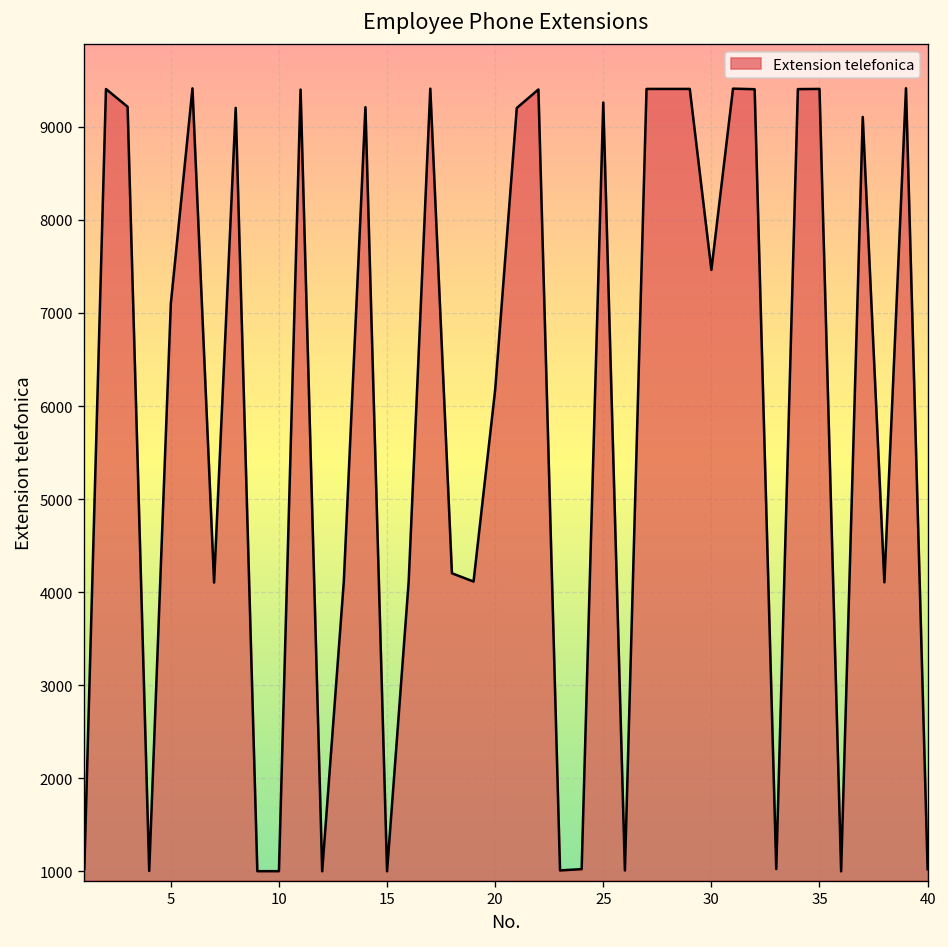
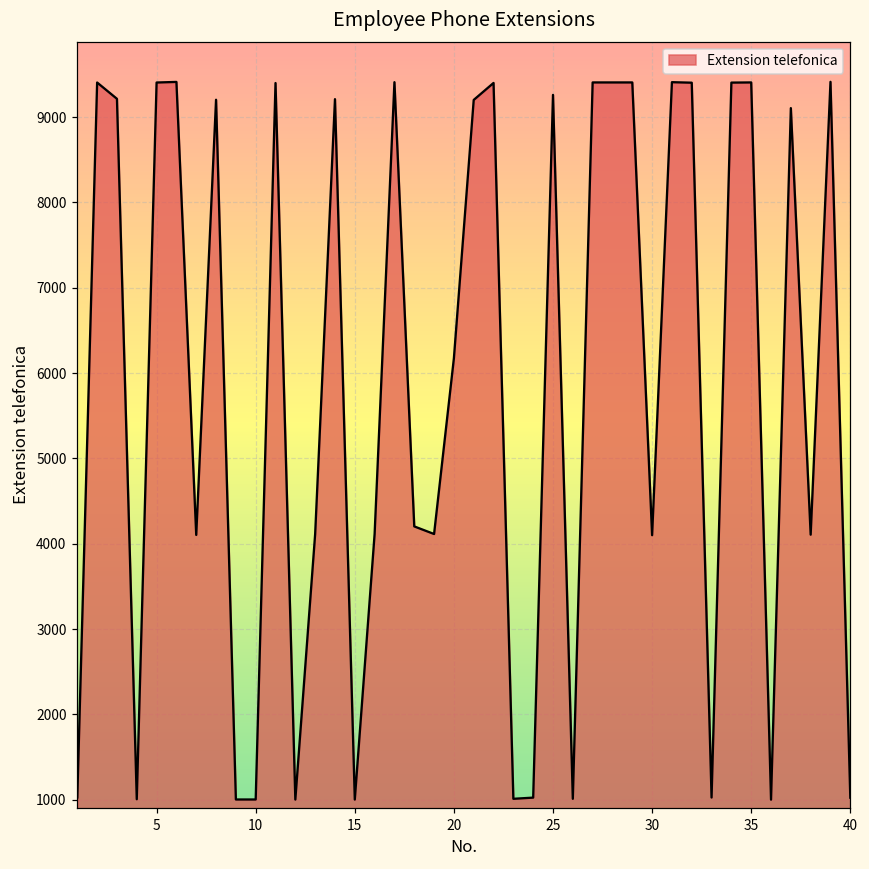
5: 7100 -> 9400
30: 7500 -> 4100
